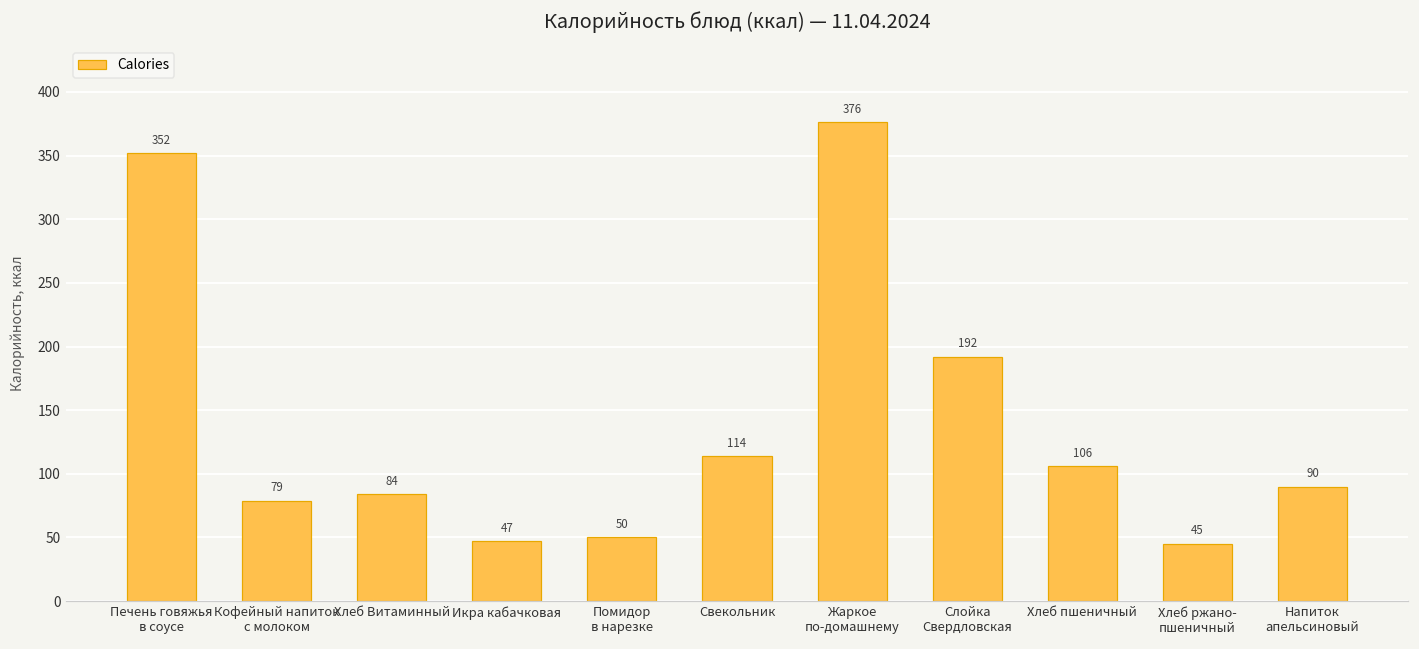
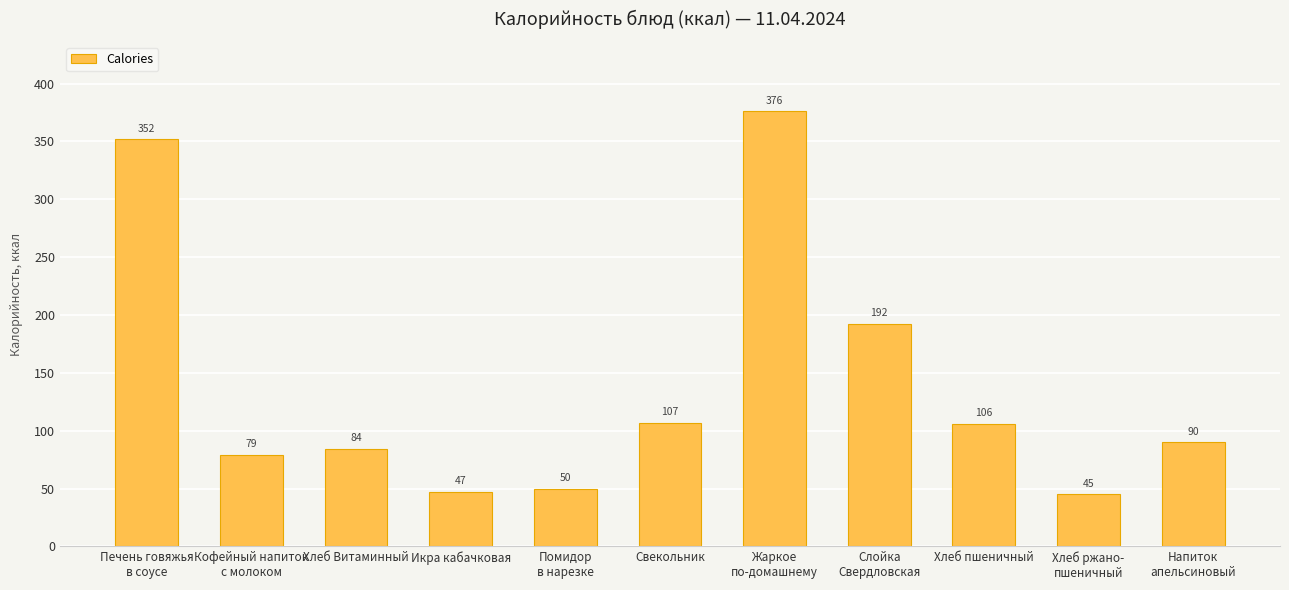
Свекольник: 114 -> 107
